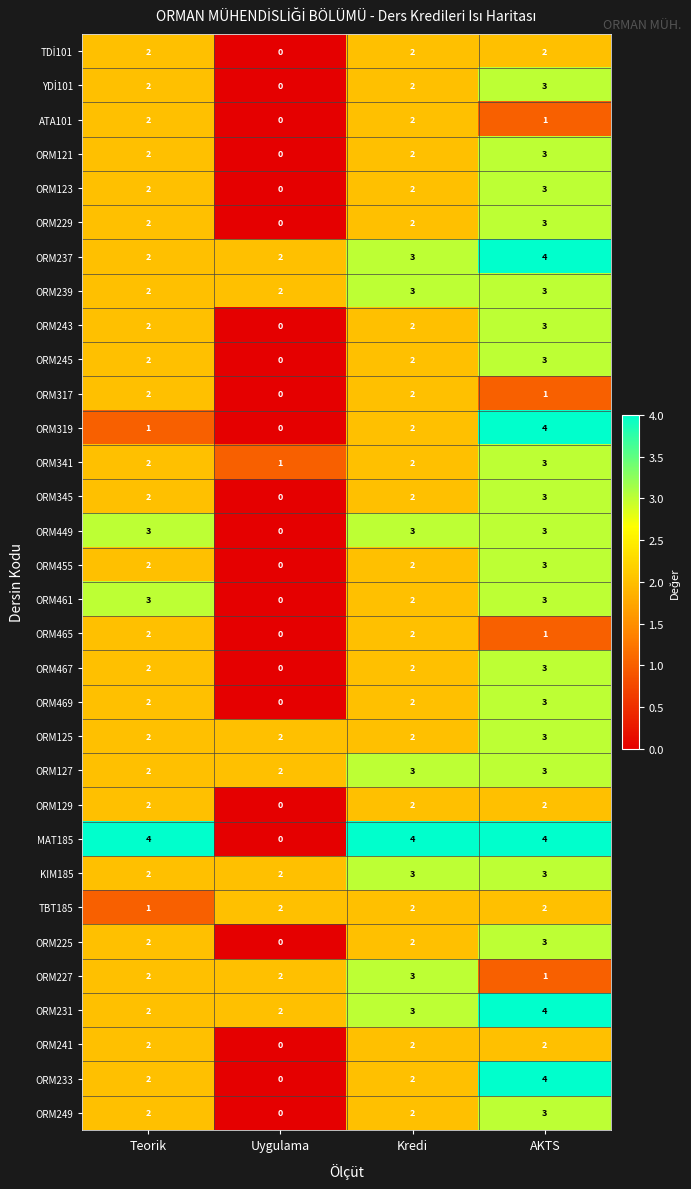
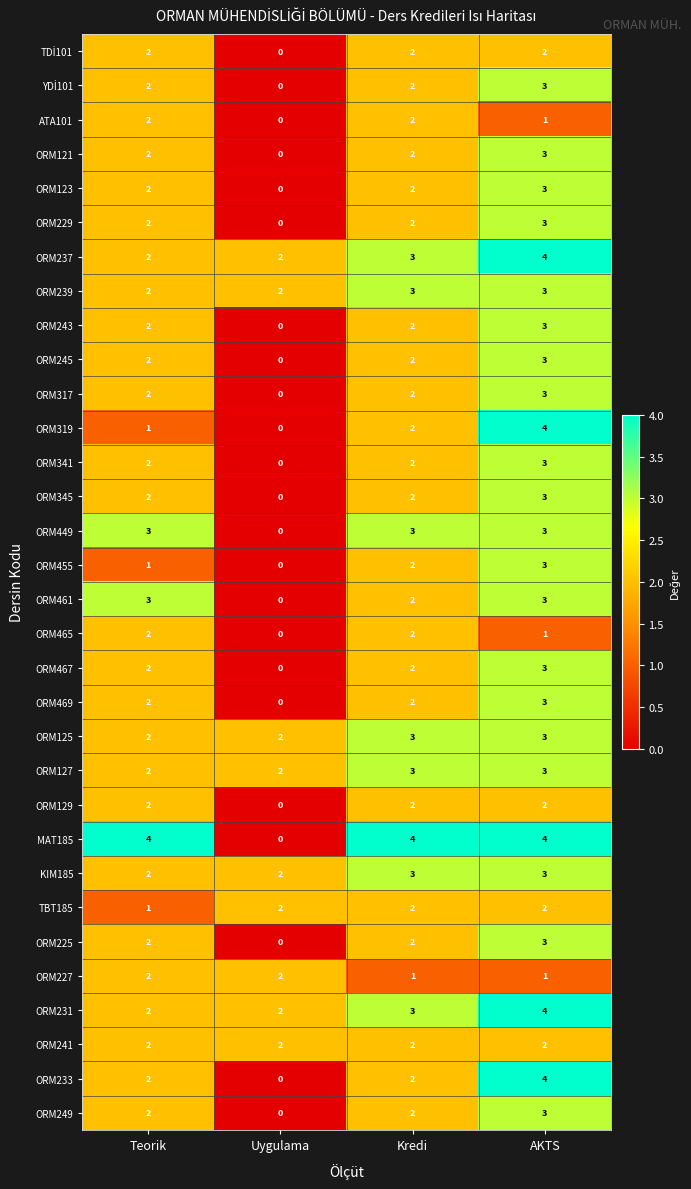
ORM317, AKTS: 1 -> 3
ORM341, Uygulama: 1 -> 0
ORM455, Teorik: 2 -> 1
ORM125, Kredi: 2 -> 3
ORM227, Kredi: 3 -> 1
ORM241, Uygulama: 0 -> 2
